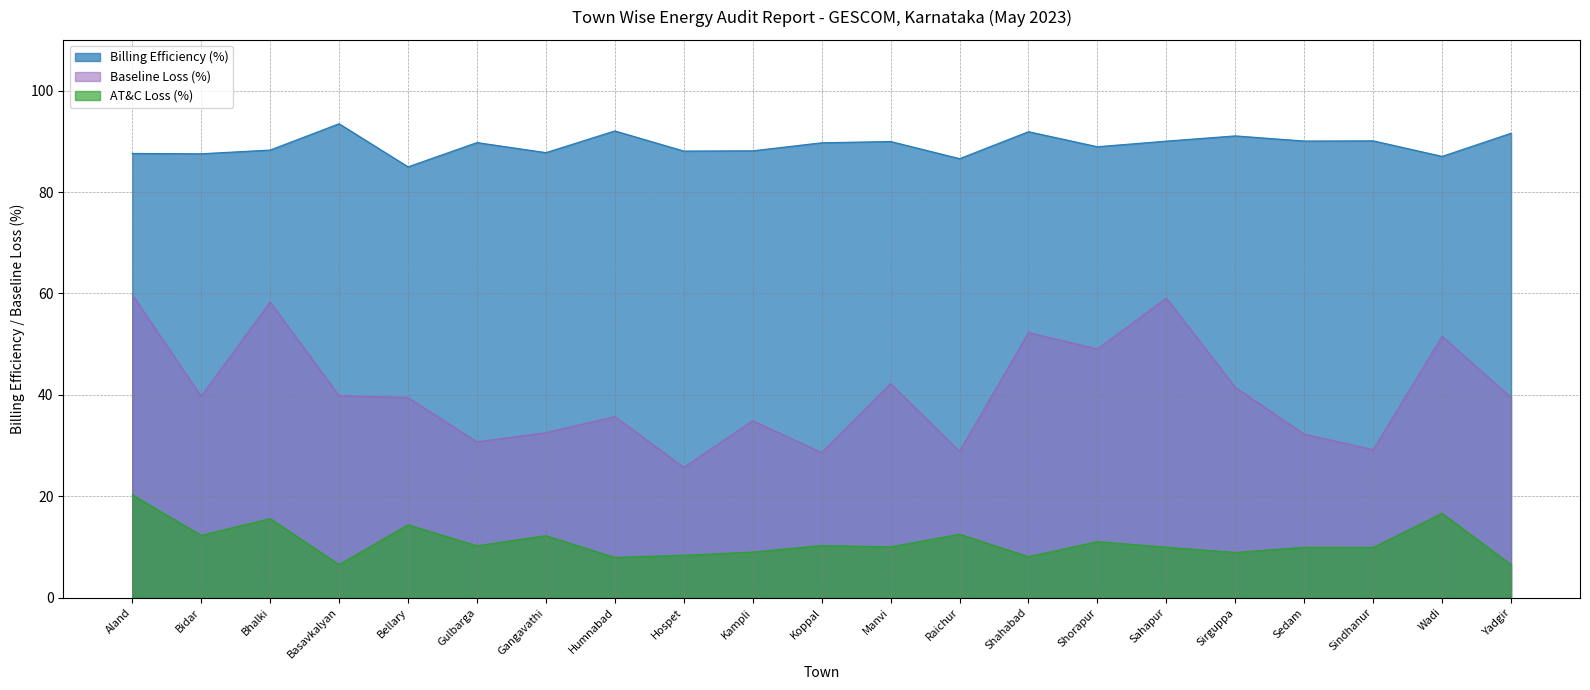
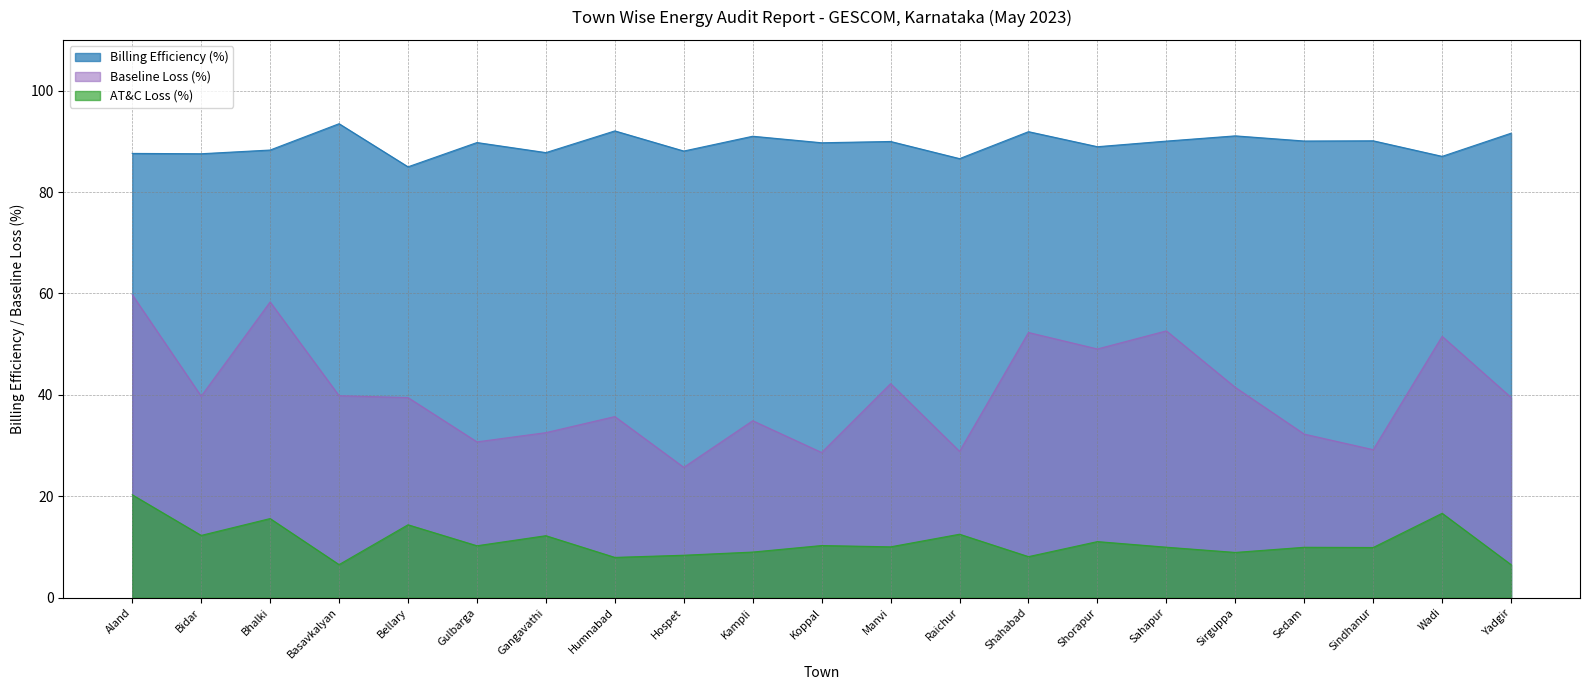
Billing Efficiency (%), Kampli: 88 -> 91
Baseline Loss (%), Sahapur: 59 -> 53
